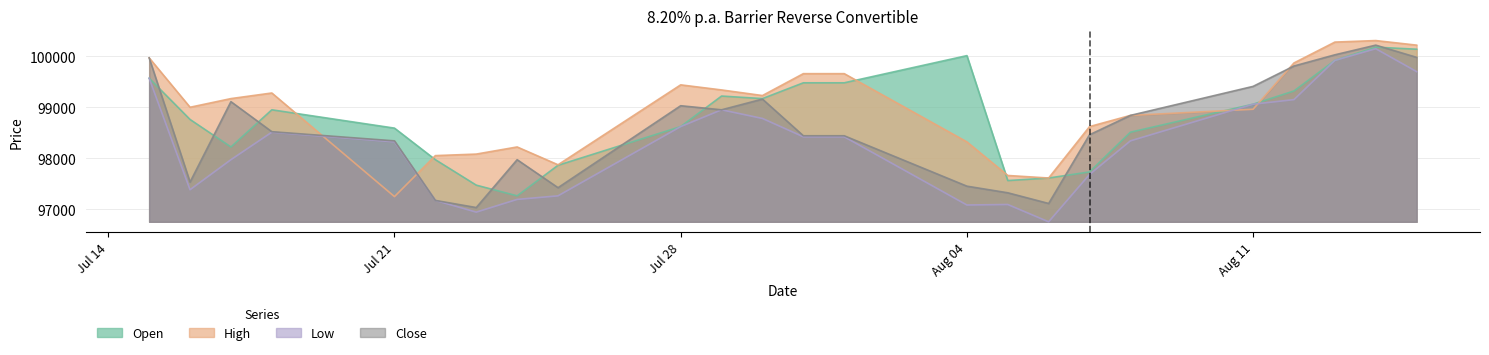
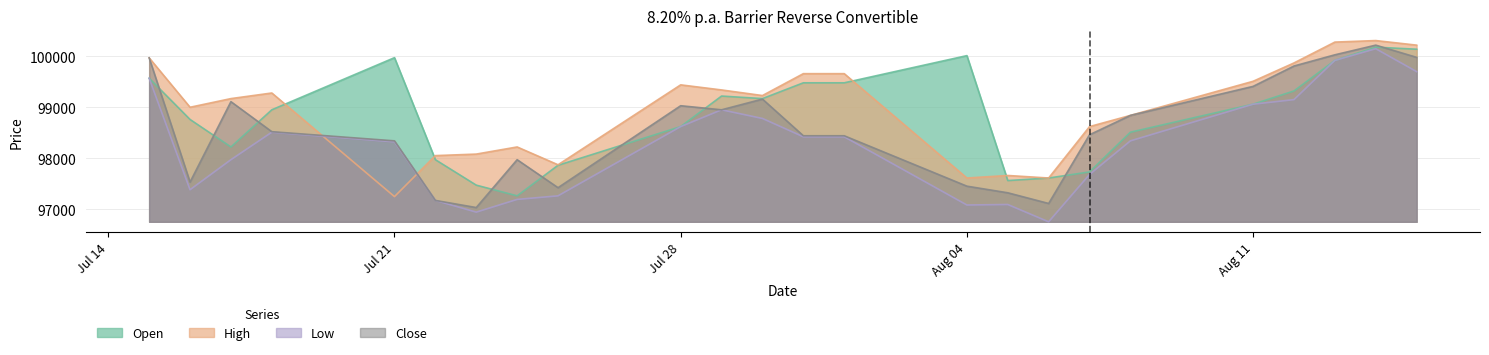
Open, Jul 21: 98600 -> 100000
High, Aug 04: 98300 -> 97600
High, Aug 11: 99000 -> 99500
